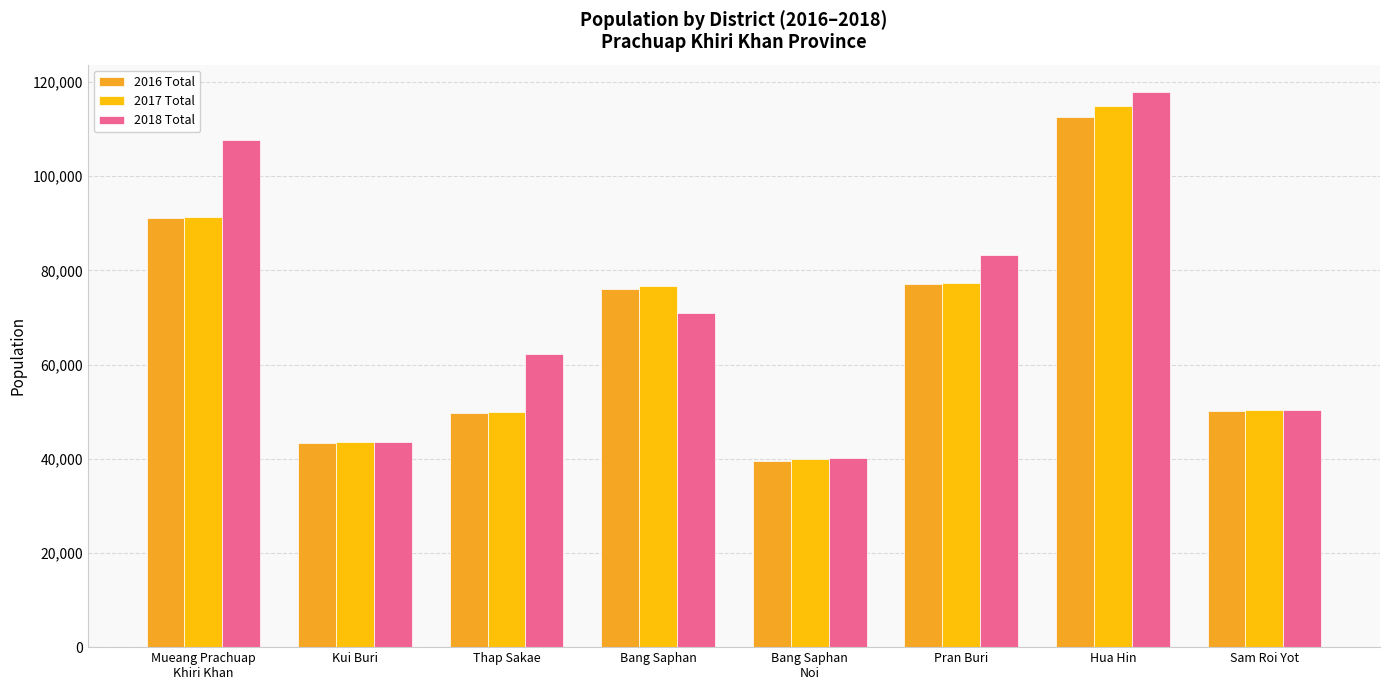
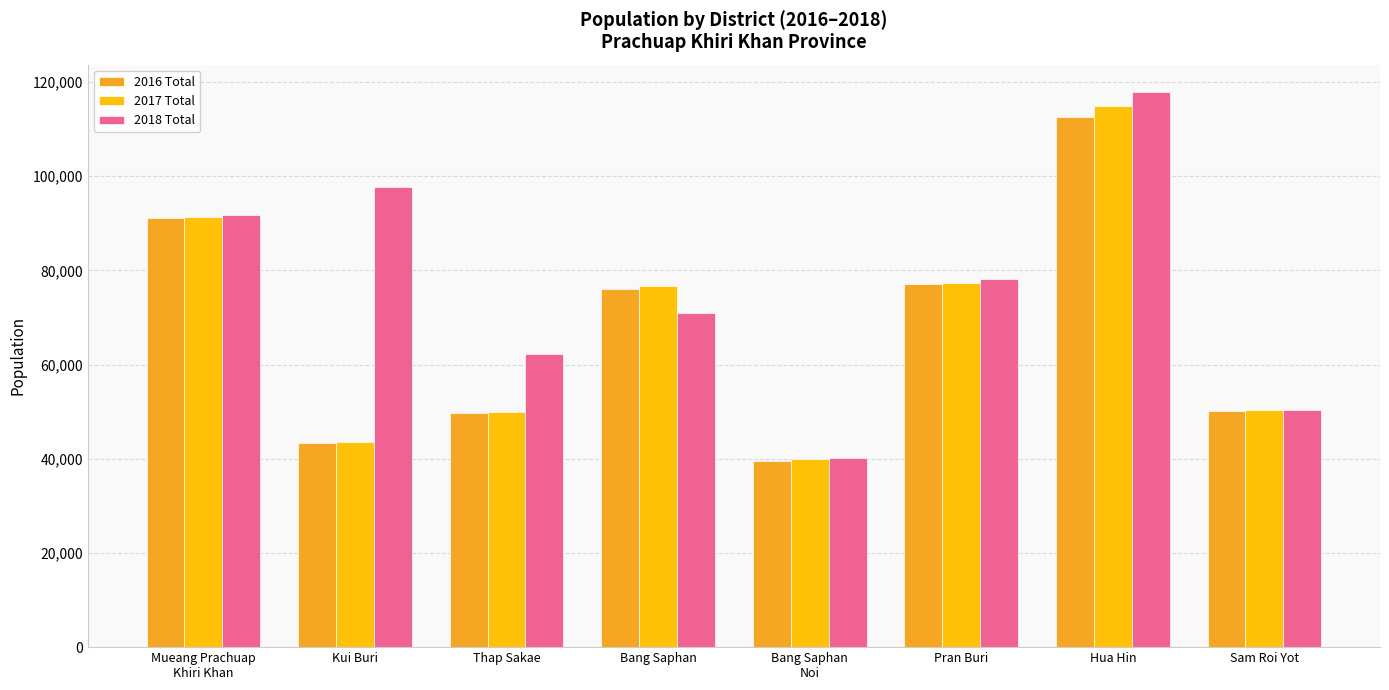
2018 Total, Mueang Prachuap Khiri Khan: 108,000 -> 92,000
2018 Total, Kui Buri: 44,000 -> 98,000
2018 Total, Pran Buri: 83,000 -> 78,000
